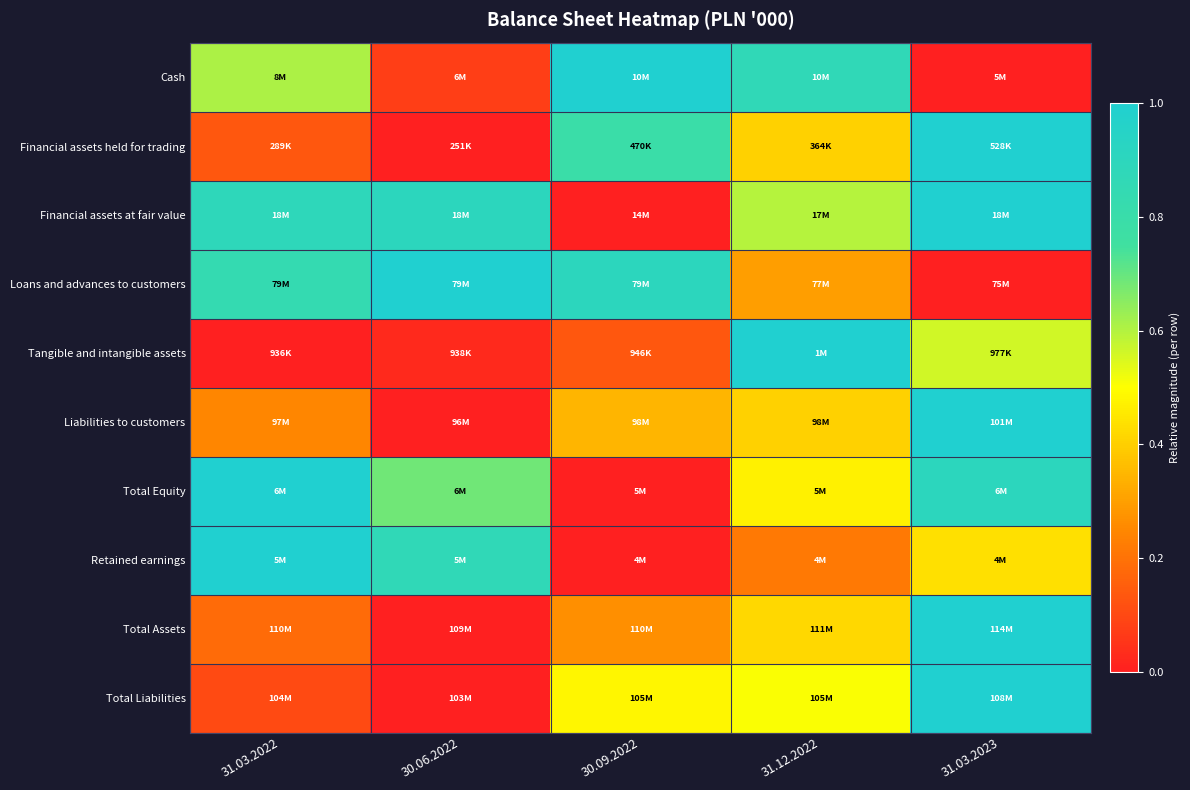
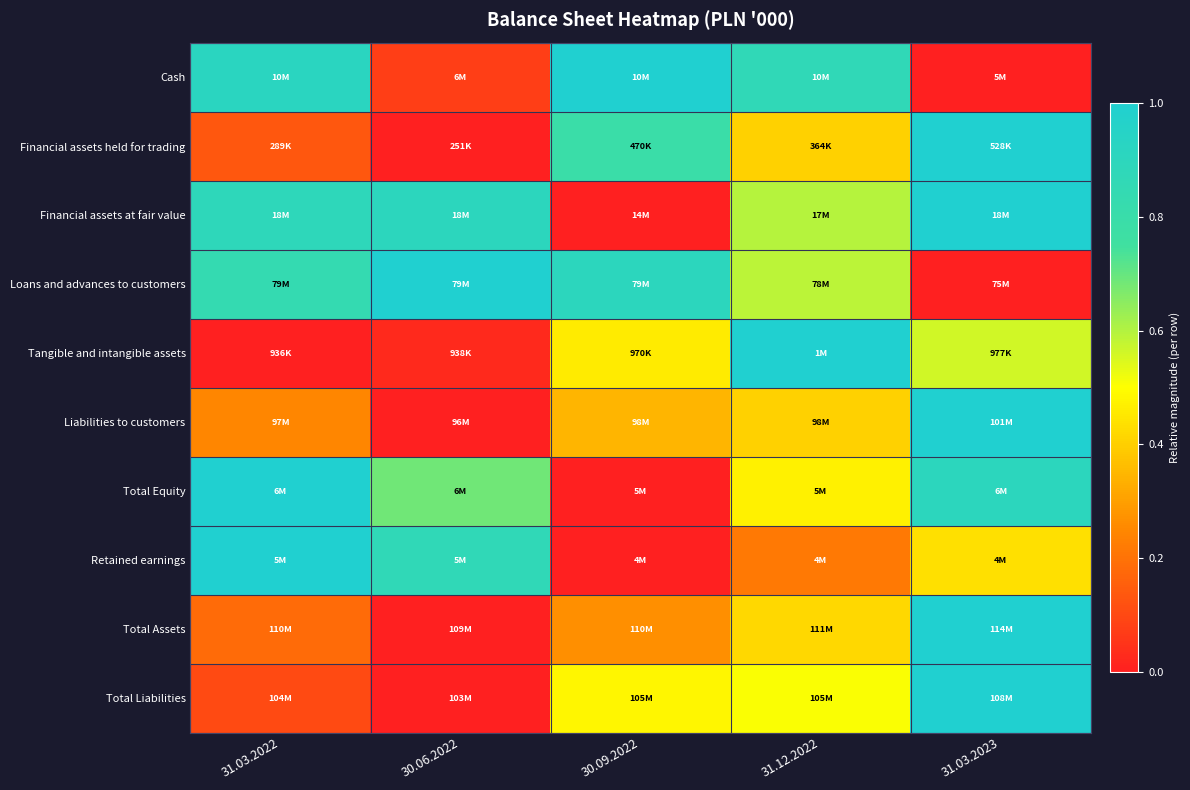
Cash, 31.03.2022: 8M -> 10M
Loans and advances to customers, 31.12.2022: 77M -> 78M
Tangible and intangible assets, 30.09.2022: 946K -> 970K
